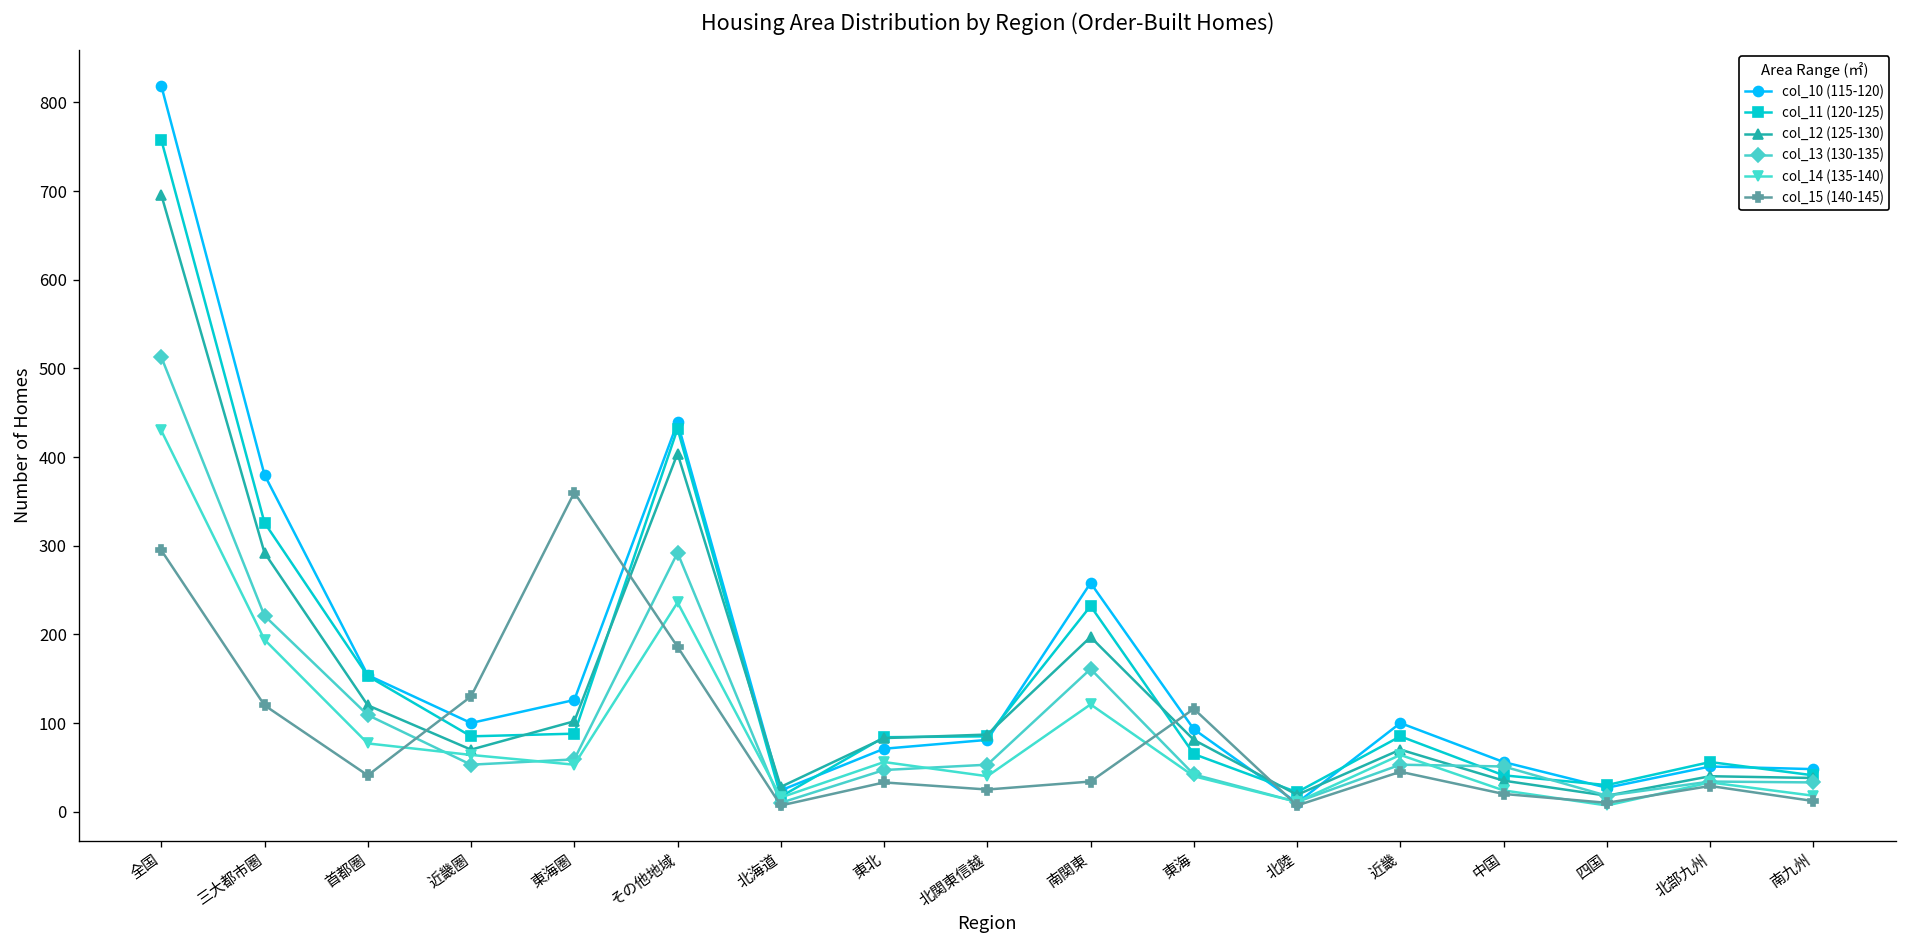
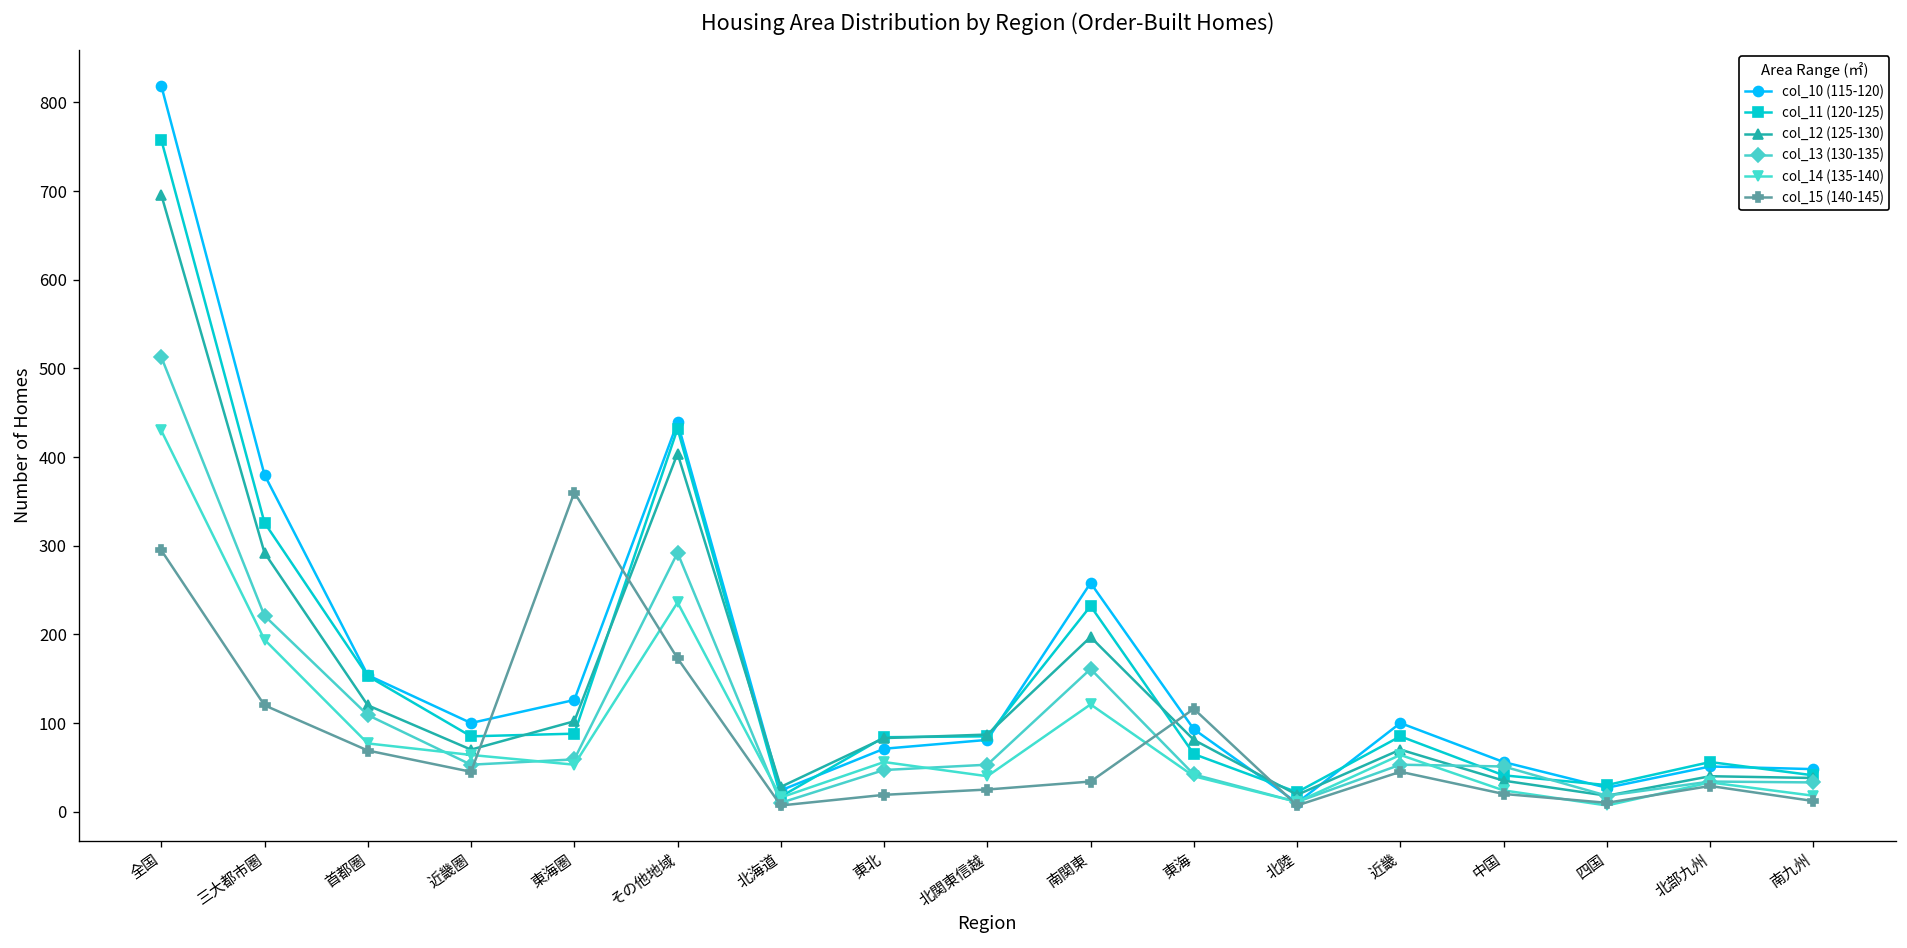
col_15 (140-145), 首都圏: 40 -> 70
col_15 (140-145), 近畿圏: 130 -> 50
col_15 (140-145), その他地域: 190 -> 170
col_15 (140-145), 東北: 30 -> 20
